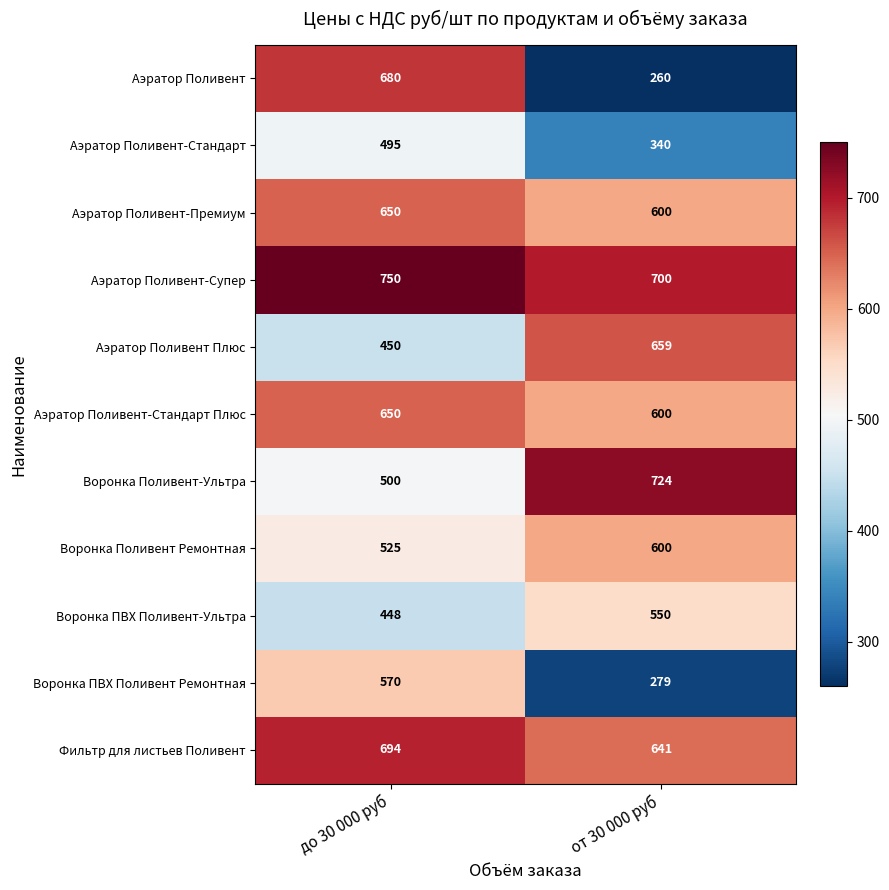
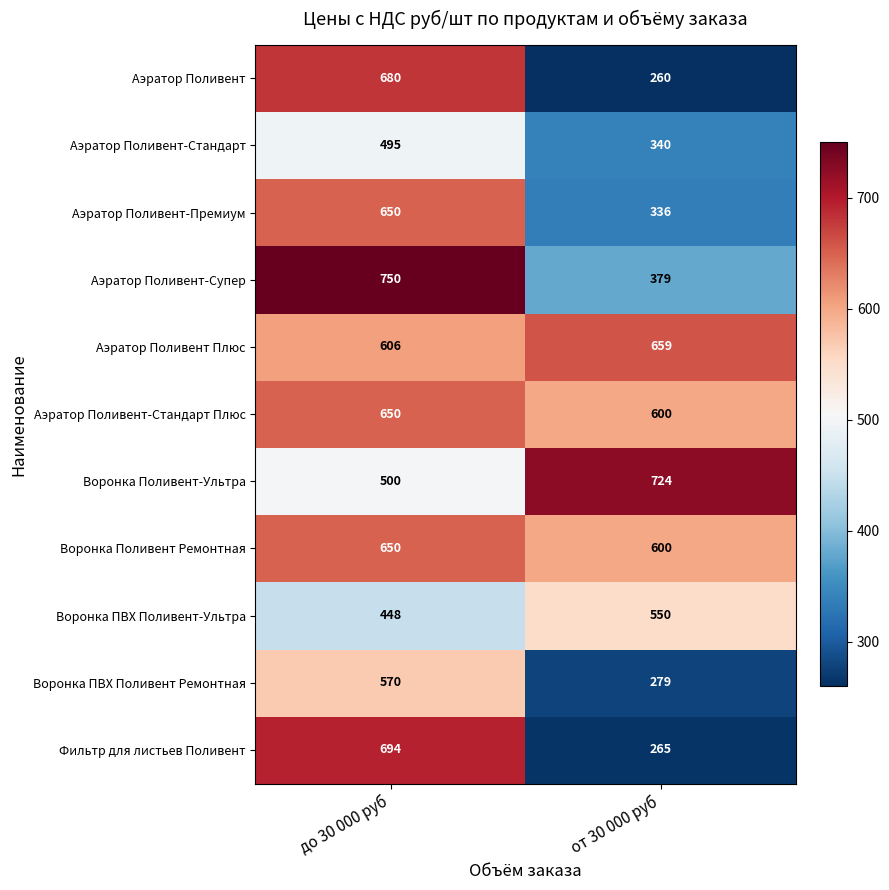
Аэратор Поливент-Премиум, от 30 000 руб: 600 -> 336
Аэратор Поливент-Супер, от 30 000 руб: 700 -> 379
Аэратор Поливент Плюс, до 30 000 руб: 450 -> 606
Воронка Поливент Ремонтная, до 30 000 руб: 525 -> 650
Фильтр для листьев Поливент, от 30 000 руб: 641 -> 265
